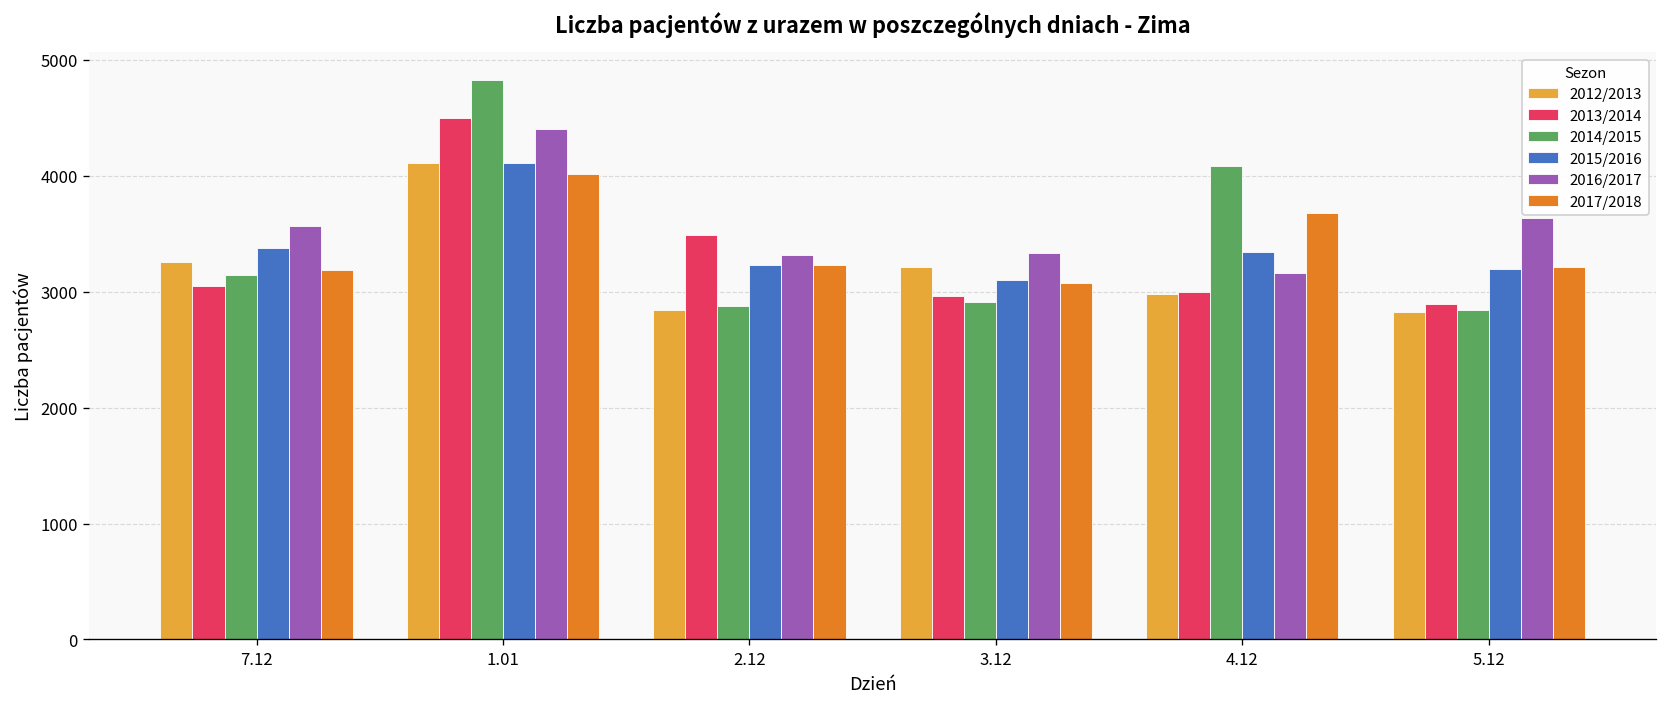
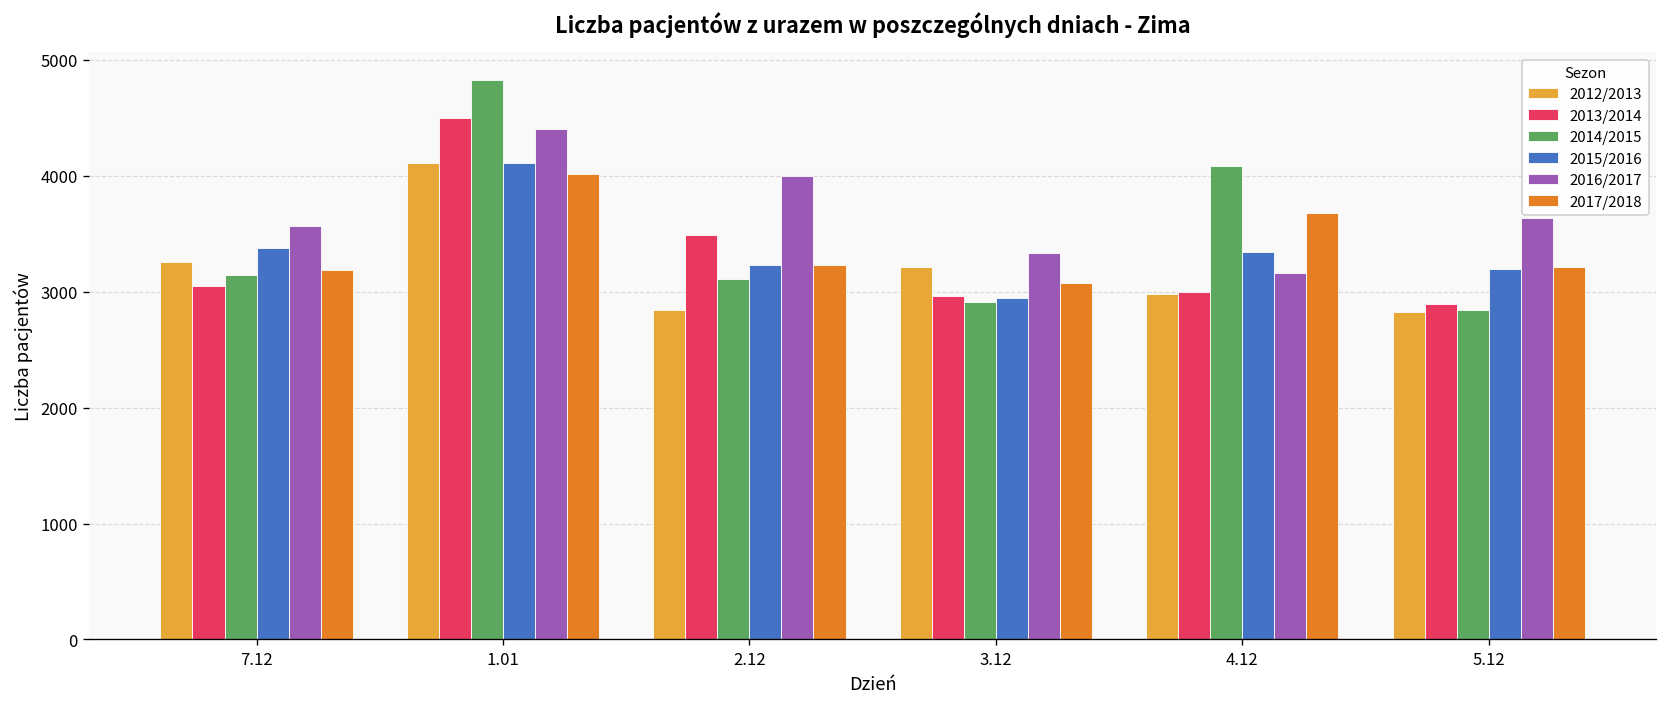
2014/2015, 2.12: 2900 -> 3100
2016/2017, 2.12: 3300 -> 4000
2015/2016, 3.12: 3100 -> 2900
